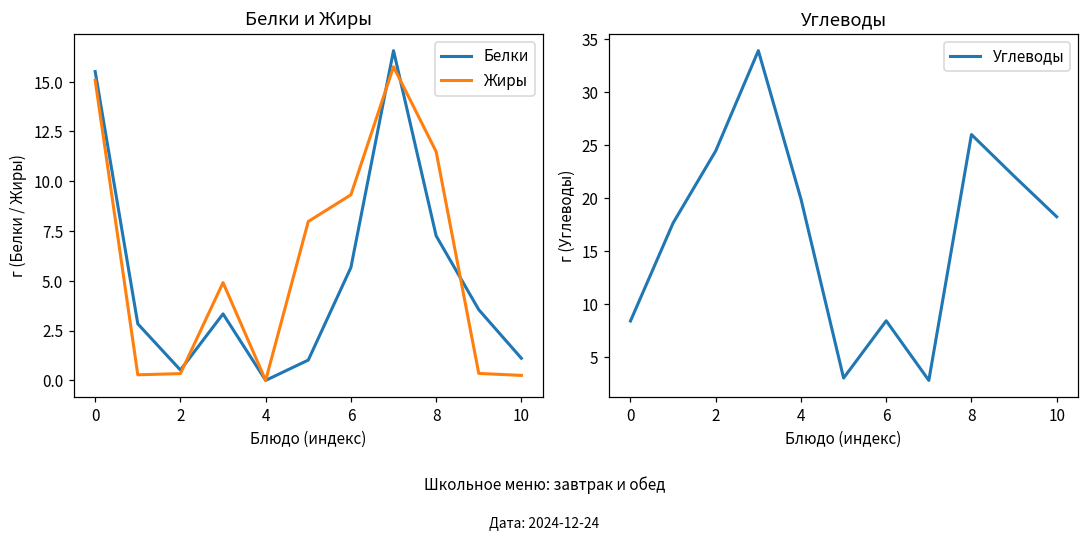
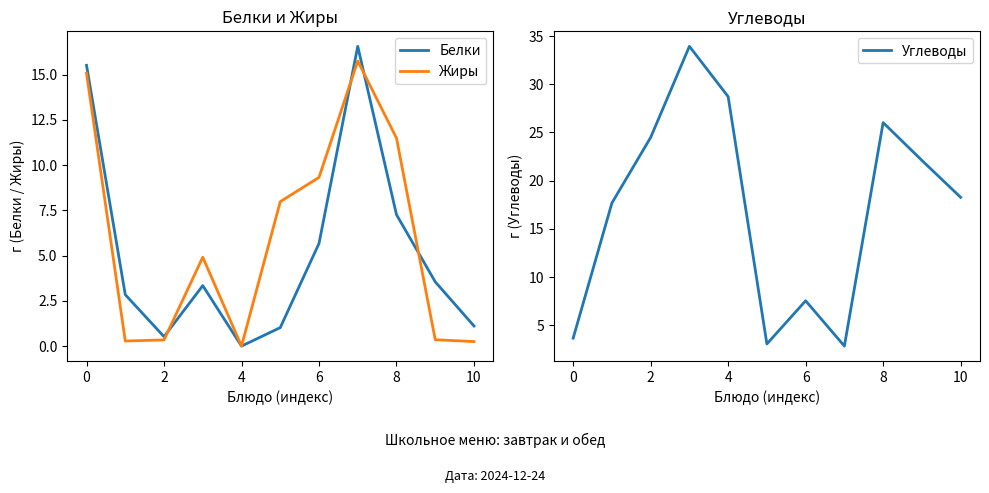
Углеводы, 0: 8 -> 4
Углеводы, 4: 20 -> 29
Углеводы, 6: 8.5 -> 7.5
